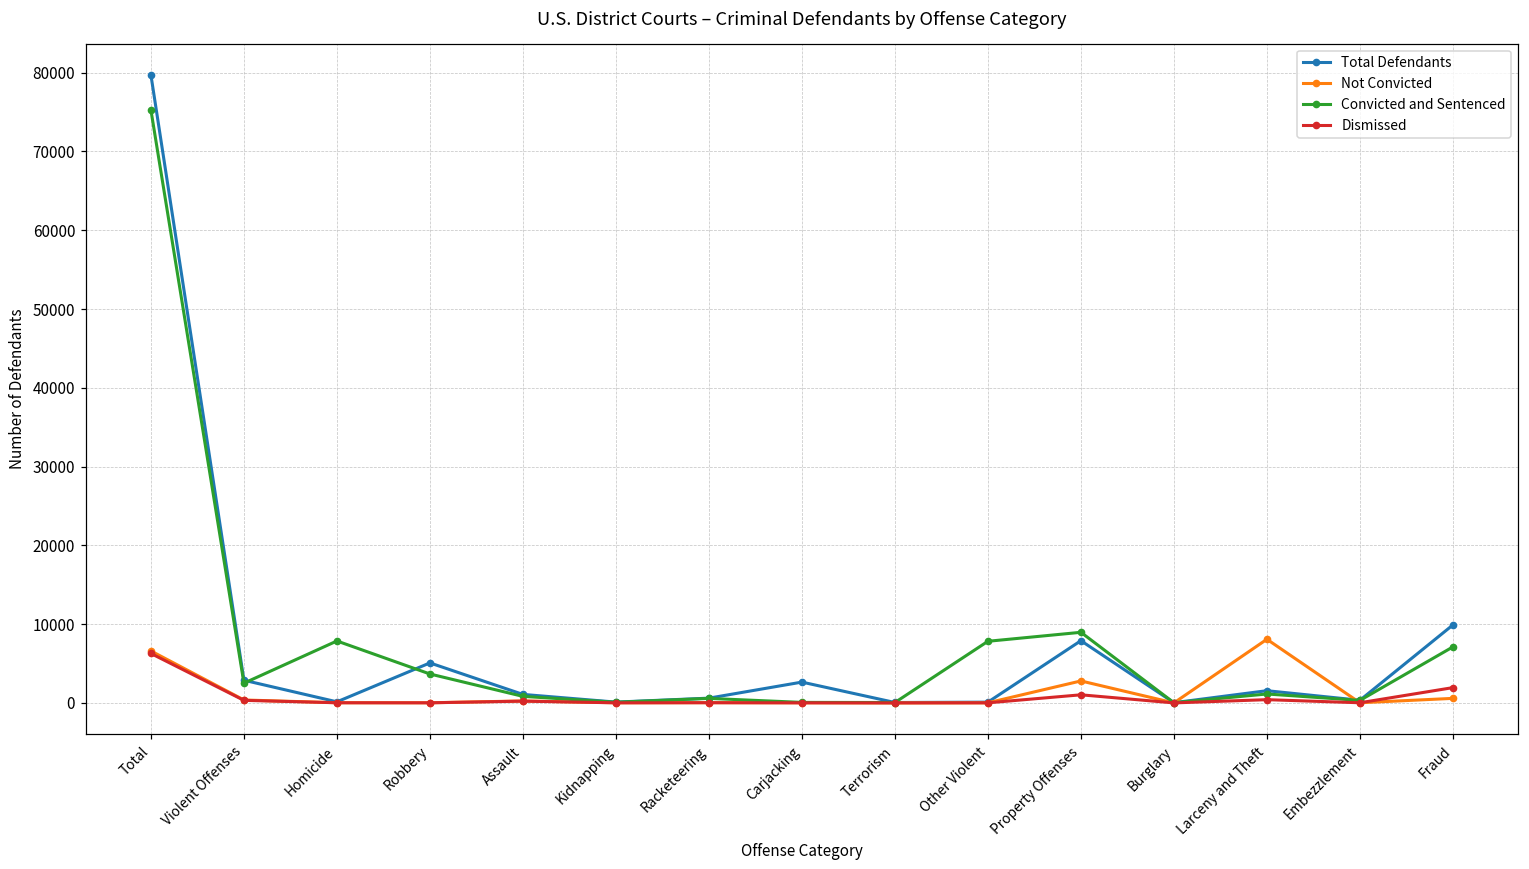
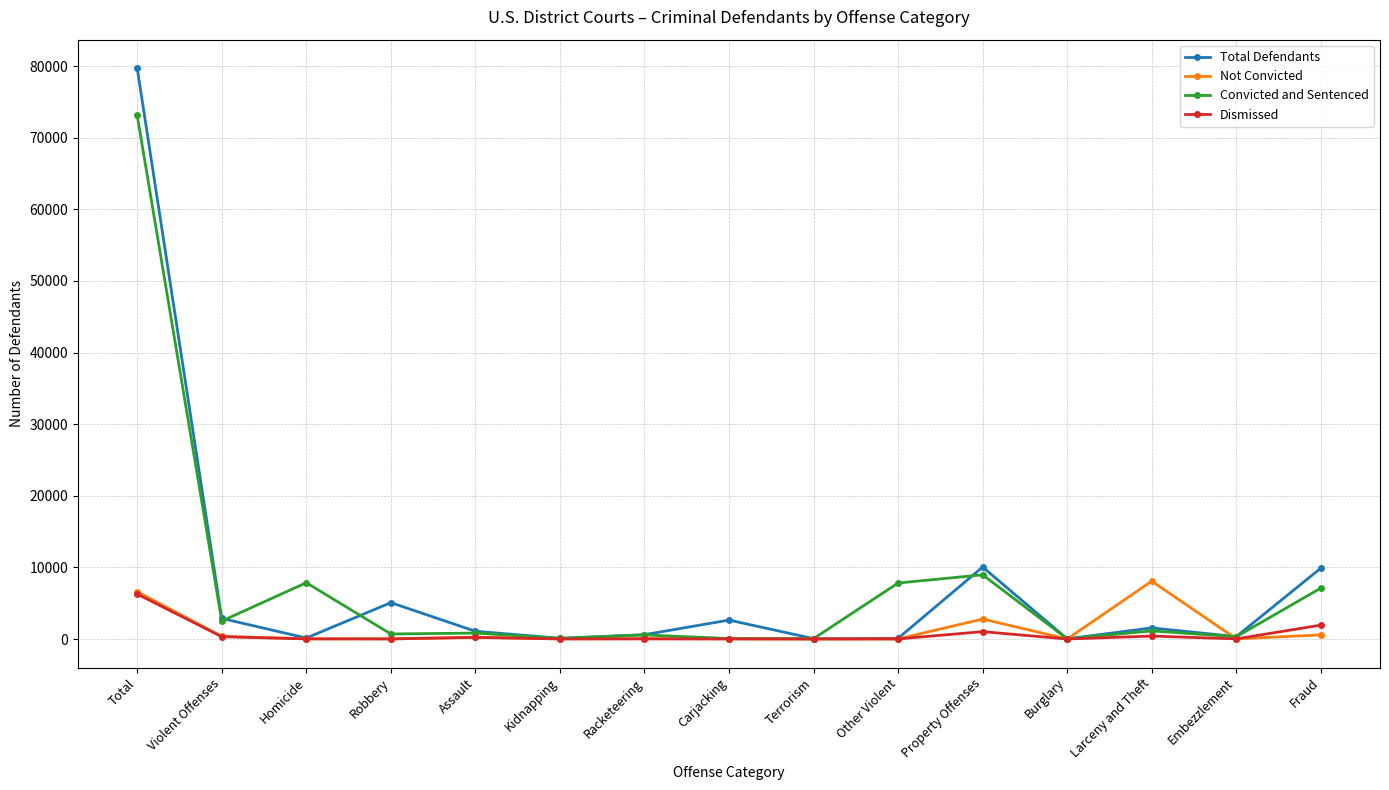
Convicted and Sentenced, Total: 75000 -> 73000
Convicted and Sentenced, Robbery: 4000 -> 1000
Total Defendants, Property Offenses: 8000 -> 10000
